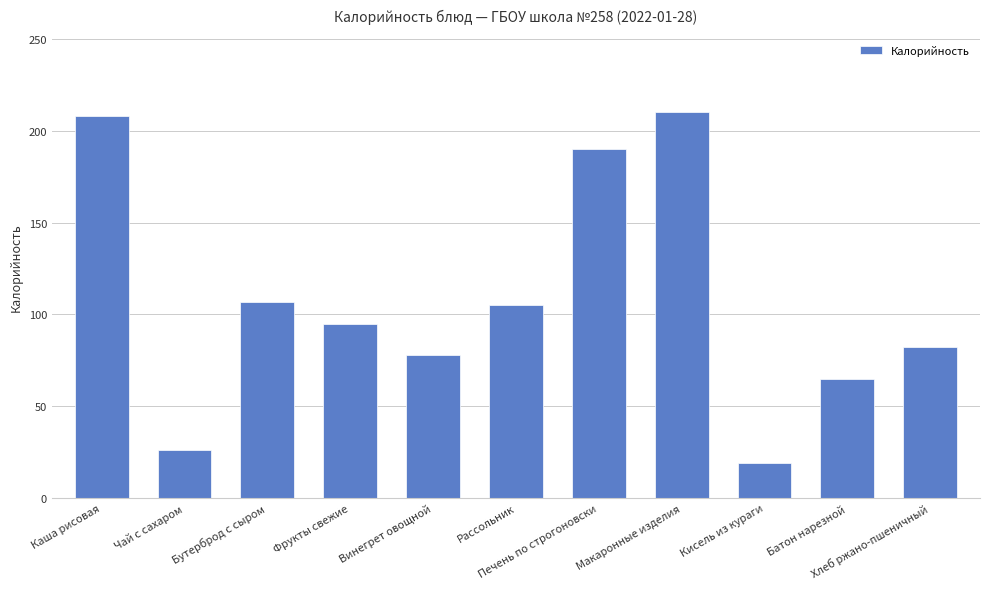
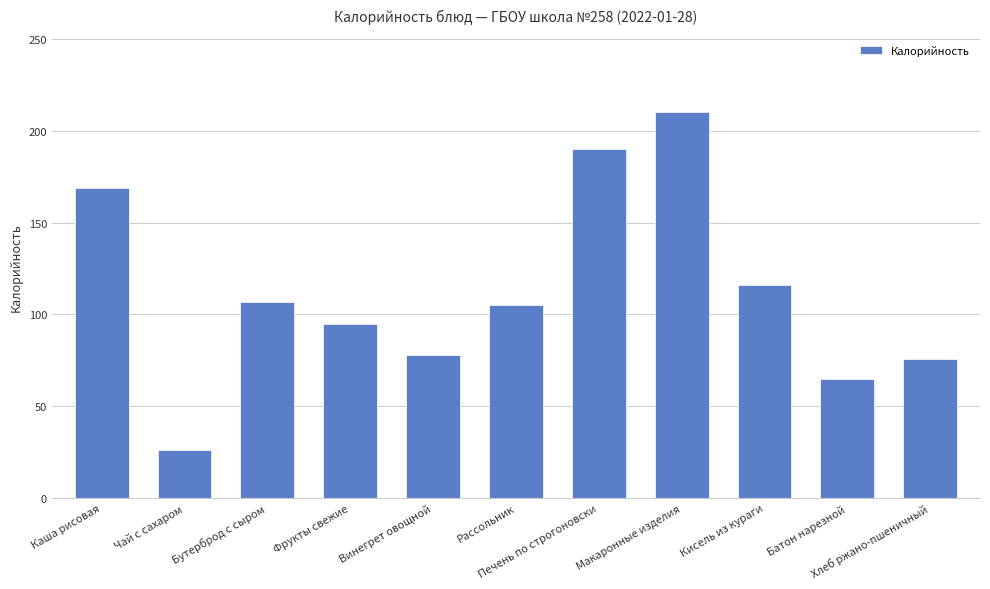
Каша рисовая: 208 -> 169
Кисель из кураги: 19 -> 116
Хлеб ржано-пшеничный: 82 -> 76
